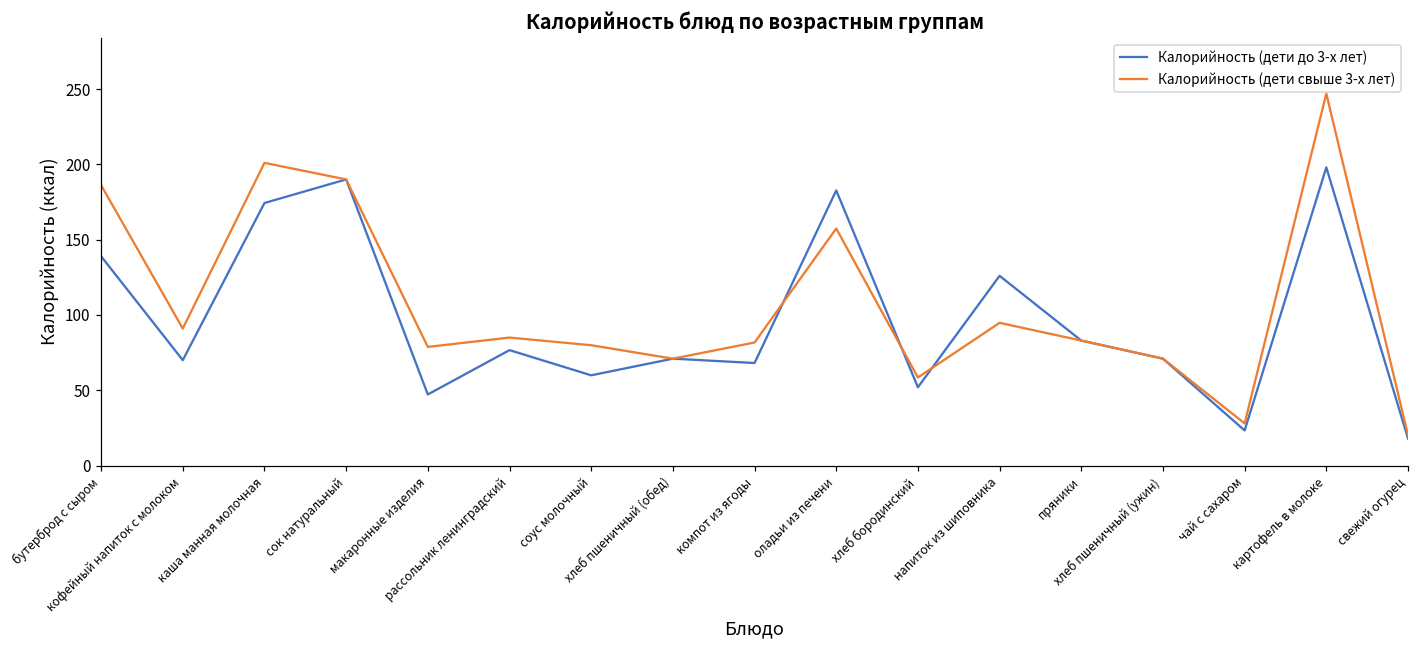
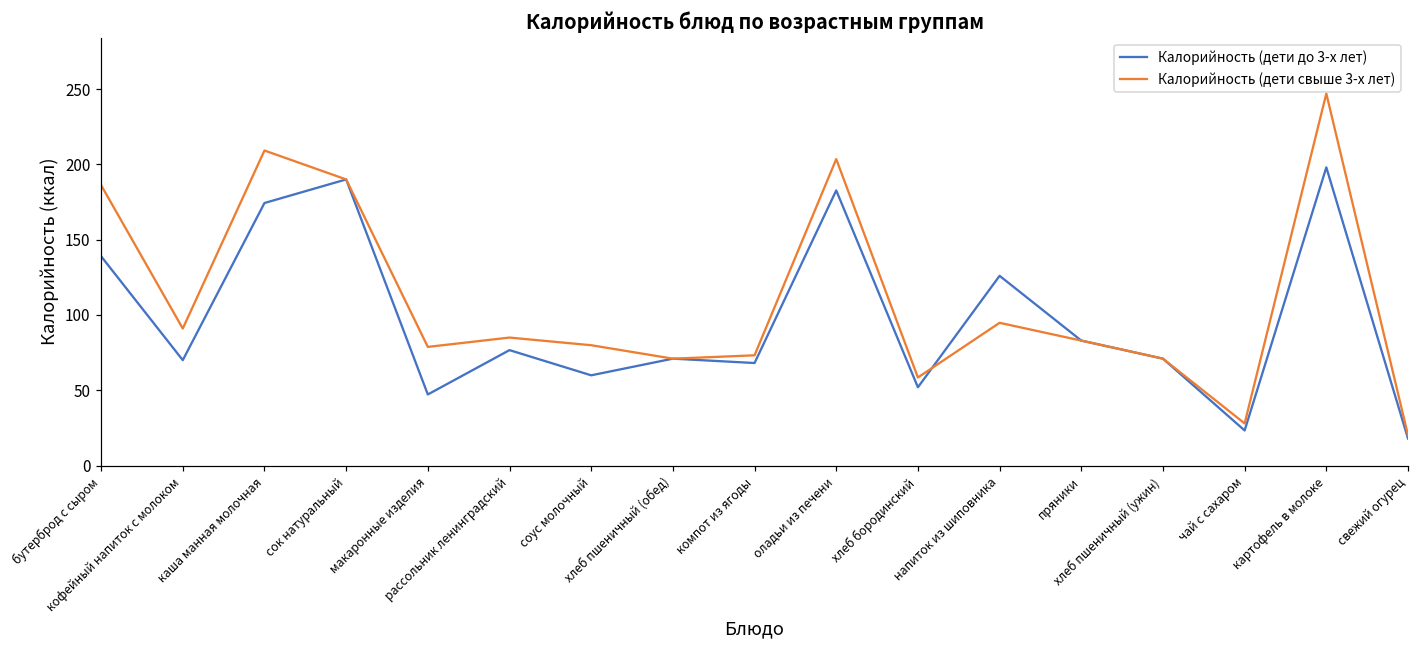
Калорийность (дети свыше 3-х лет), каша манная молочная: 201 -> 209
Калорийность (дети свыше 3-х лет), компот из ягоды: 82 -> 73
Калорийность (дети свыше 3-х лет), оладьи из печени: 157 -> 204
